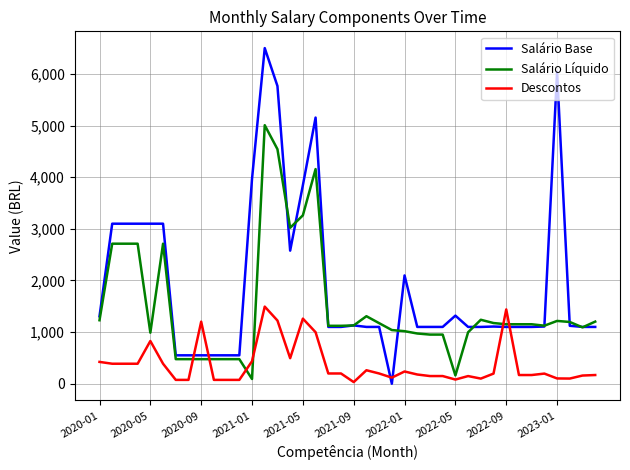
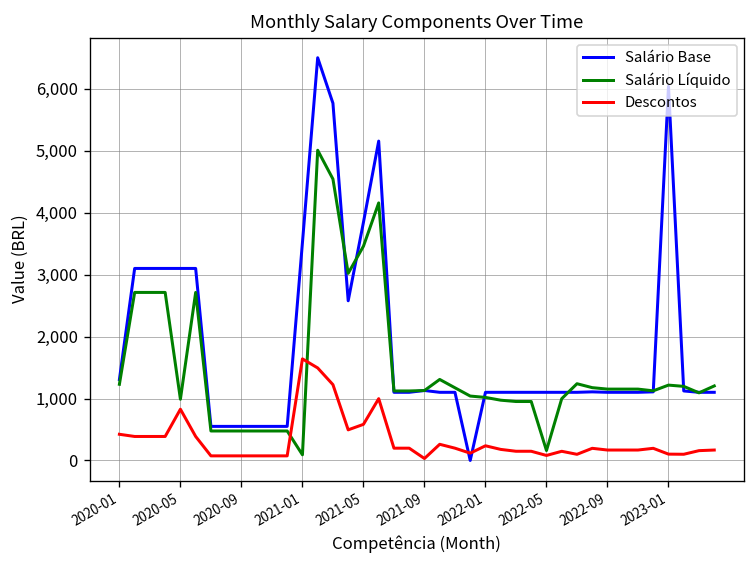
Descontos, 2020-09: 1,200 -> 100
Salário Base, 2021-01: 4,000 -> 3,500
Descontos, 2021-01: 400 -> 1,600
Salário Líquido, 2021-05: 3,300 -> 3,500
Descontos, 2021-05: 1,300 -> 600
Salário Base, 2022-01: 2,100 -> 1,100
Salário Base, 2022-05: 1,300 -> 1,100
Descontos, 2022-09: 1,400 -> 200
